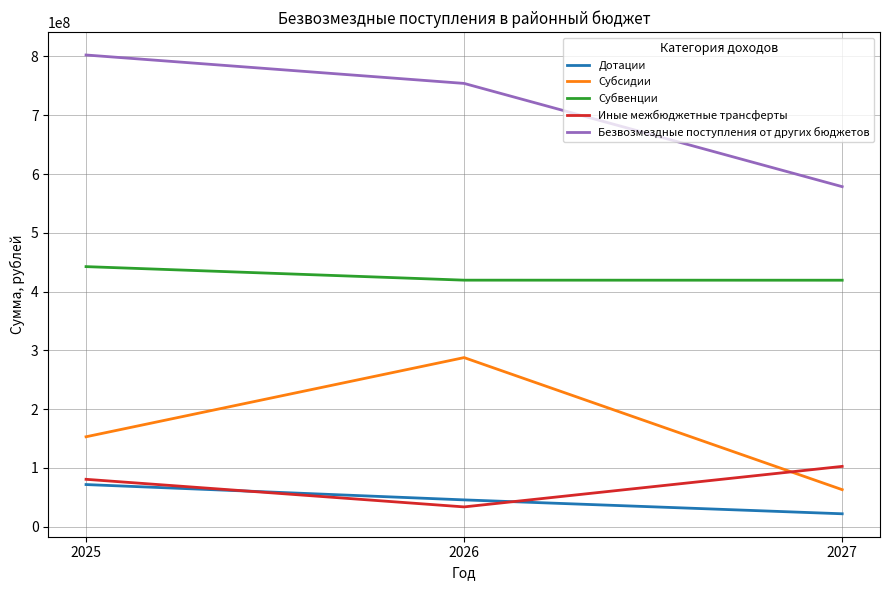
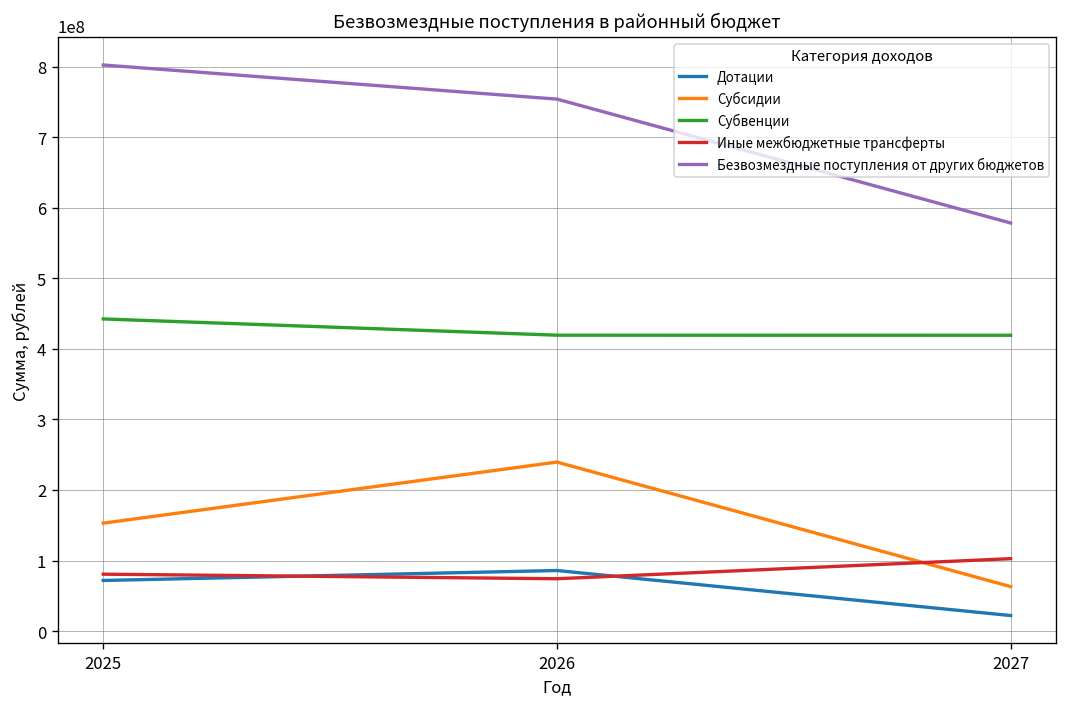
Дотации, 2026: 50000000 -> 90000000
Субсидии, 2026: 290000000 -> 240000000
Иные межбюджетные трансферты, 2026: 30000000 -> 70000000
